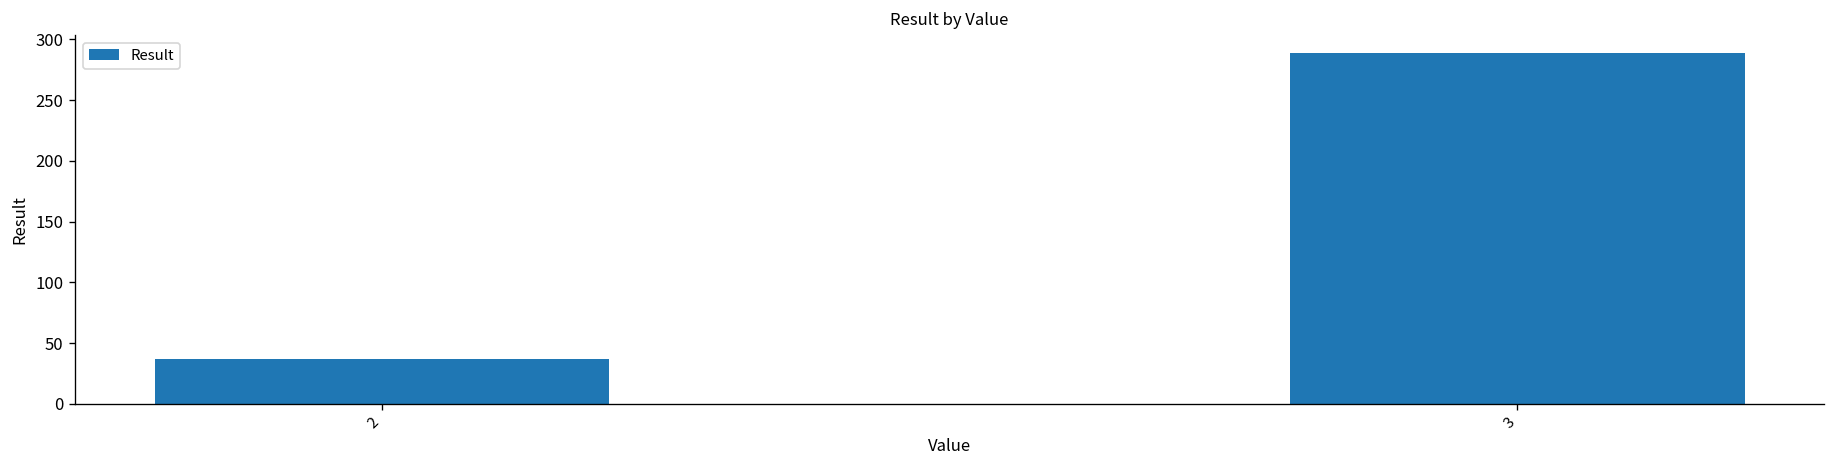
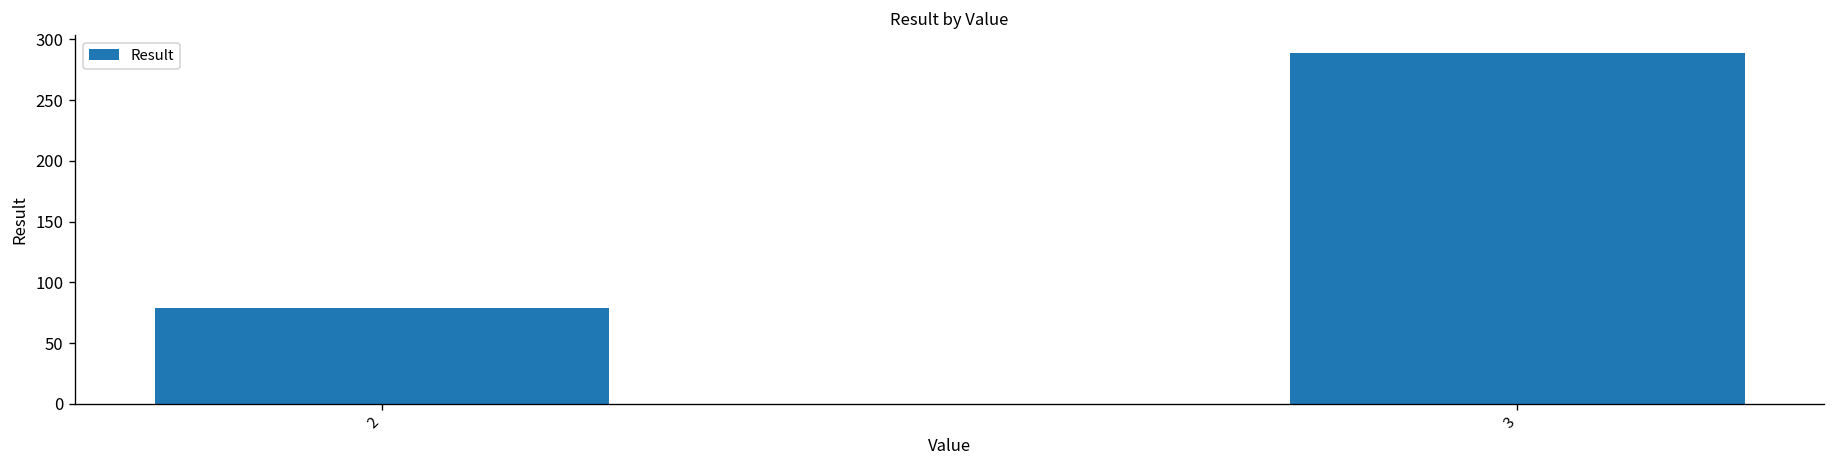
2: 37 -> 79
